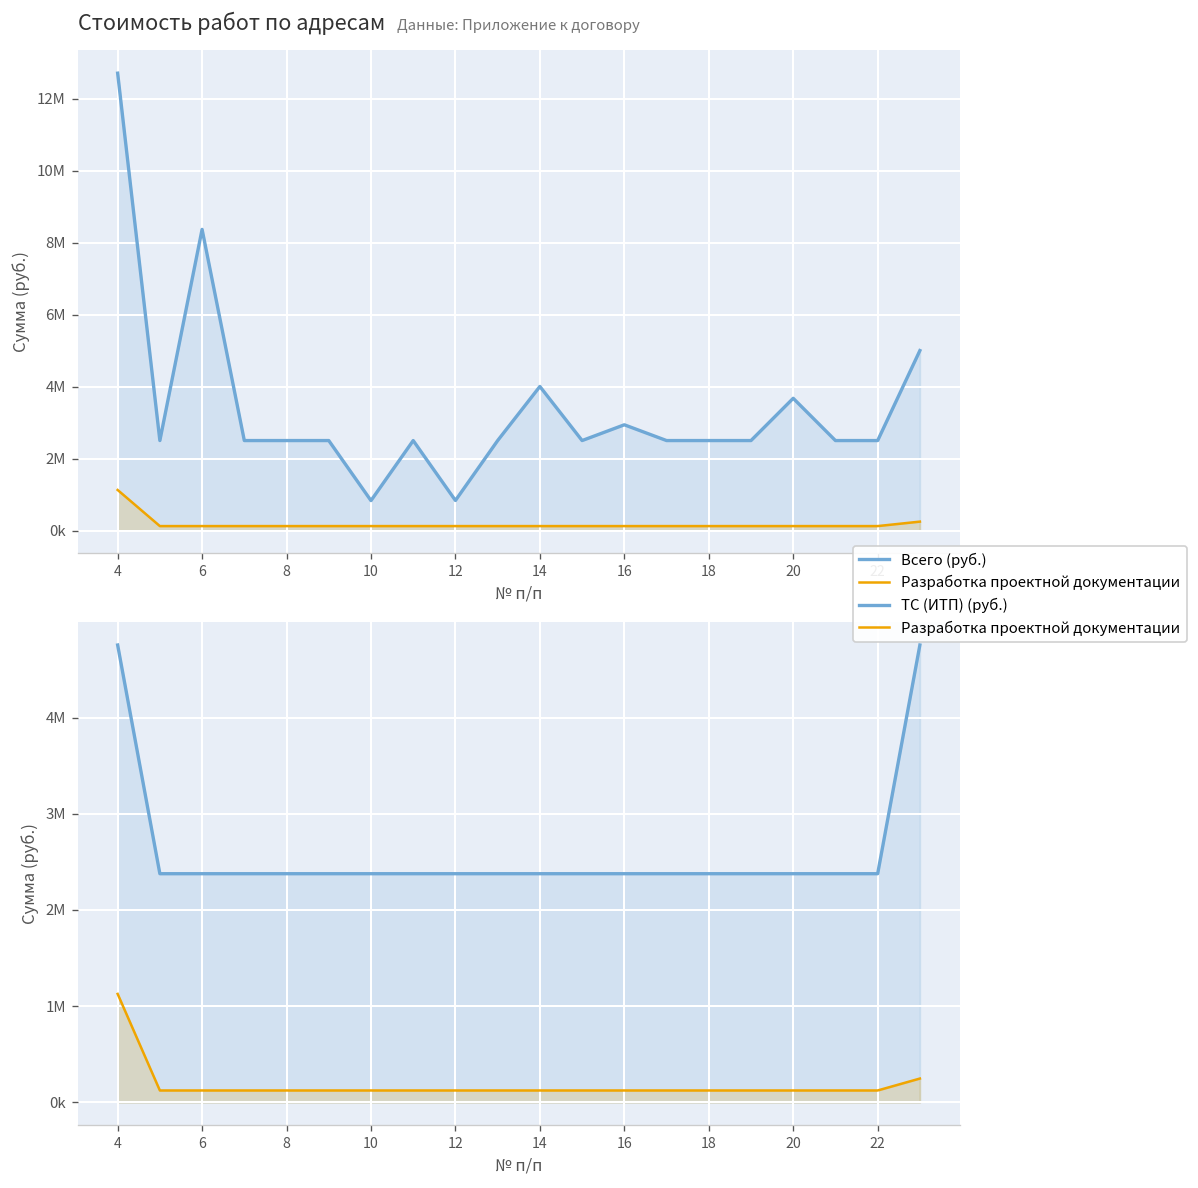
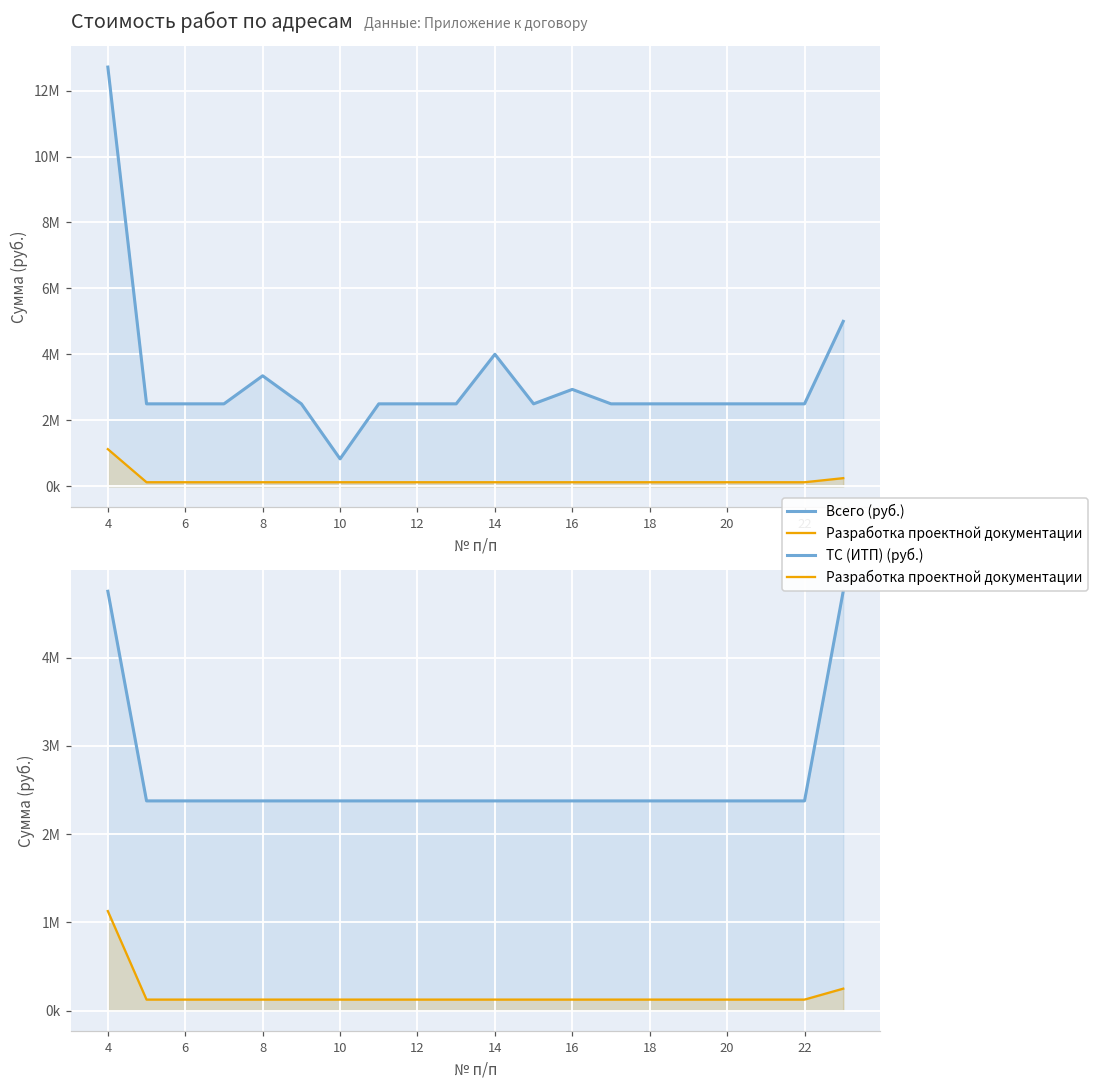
Стоимость работ по адресам, Всего (руб.), 6: 8400000 -> 2500000
Стоимость работ по адресам, Всего (руб.), 8: 2500000 -> 3400000
Стоимость работ по адресам, Всего (руб.), 12: 800000 -> 2500000
Стоимость работ по адресам, Всего (руб.), 20: 3700000 -> 2500000
